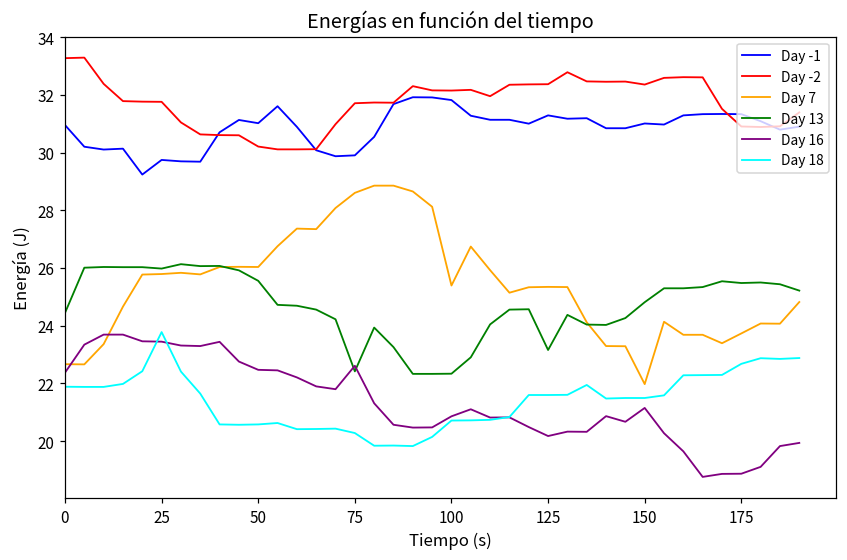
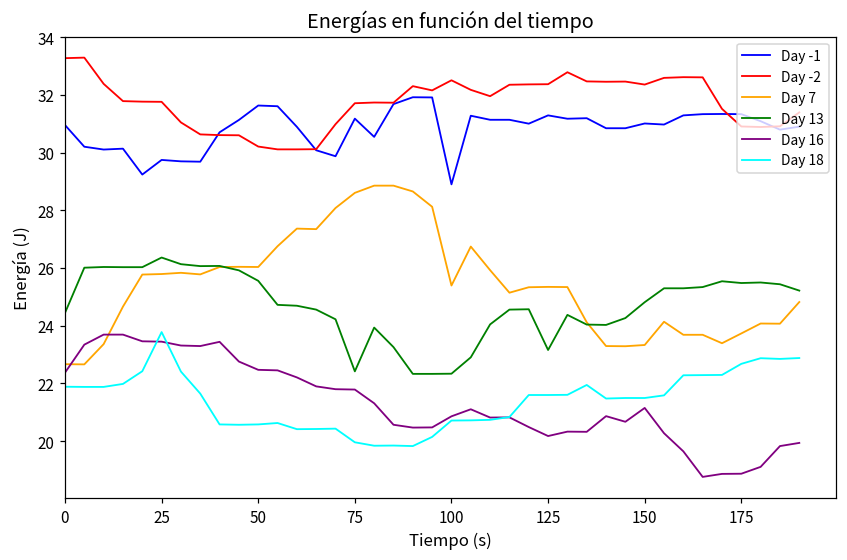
Day 13, 25: 26.0 -> 26.4
Day -1, 50: 31.0 -> 31.6
Day -1, 75: 29.9 -> 31.2
Day 16, 75: 22.6 -> 21.8
Day 18, 75: 20.3 -> 20.0
Day -1, 100: 31.8 -> 28.9
Day -2, 100: 32.1 -> 32.5
Day 7, 150: 22.0 -> 23.3
